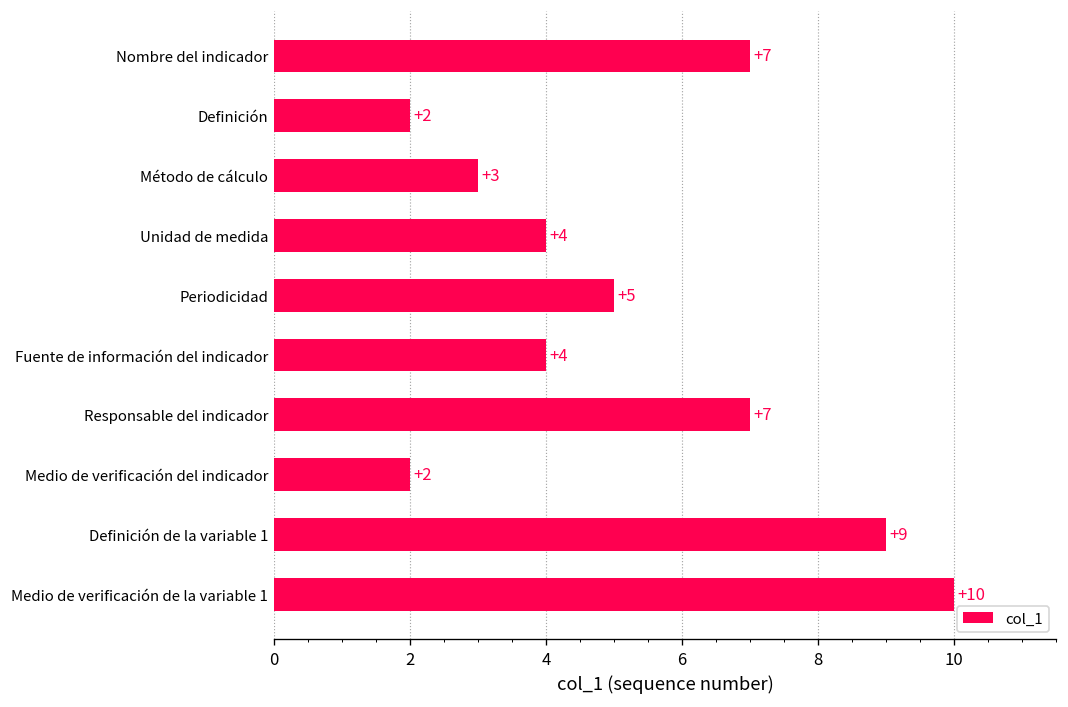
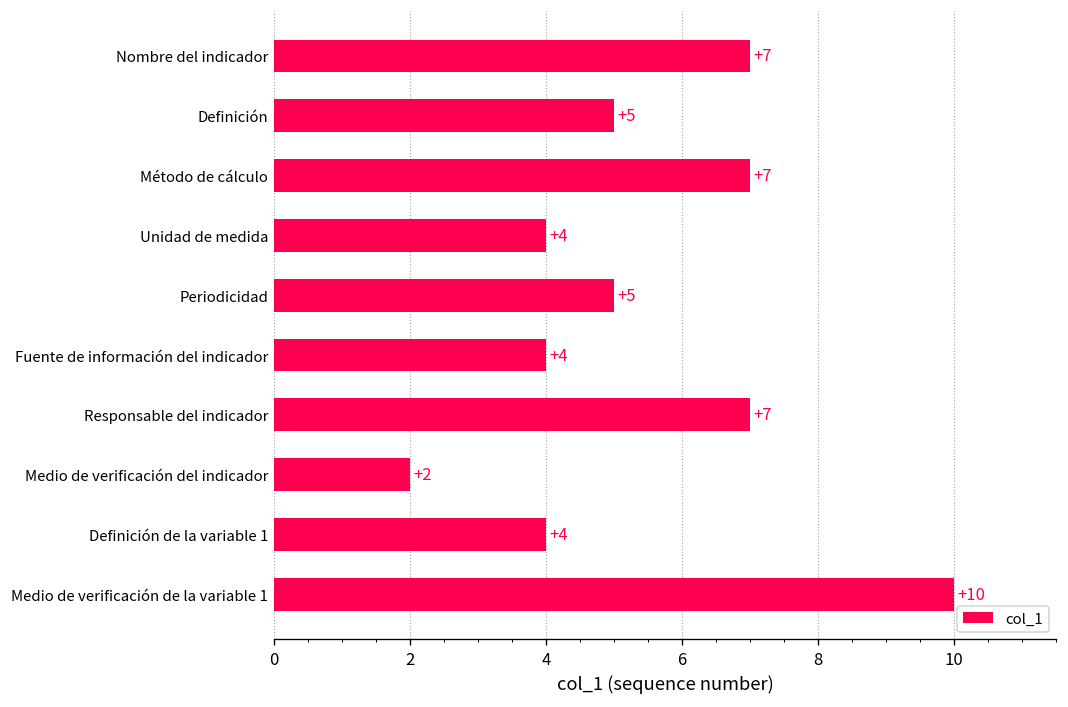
Definición: +2 -> +5
Método de cálculo: +3 -> +7
Definición de la variable 1: +9 -> +4
